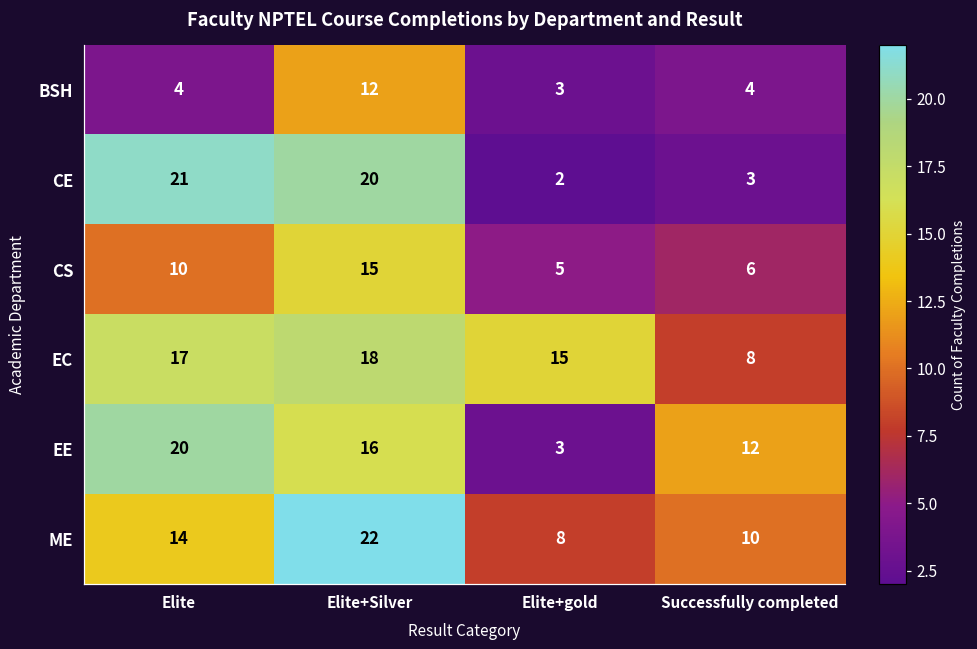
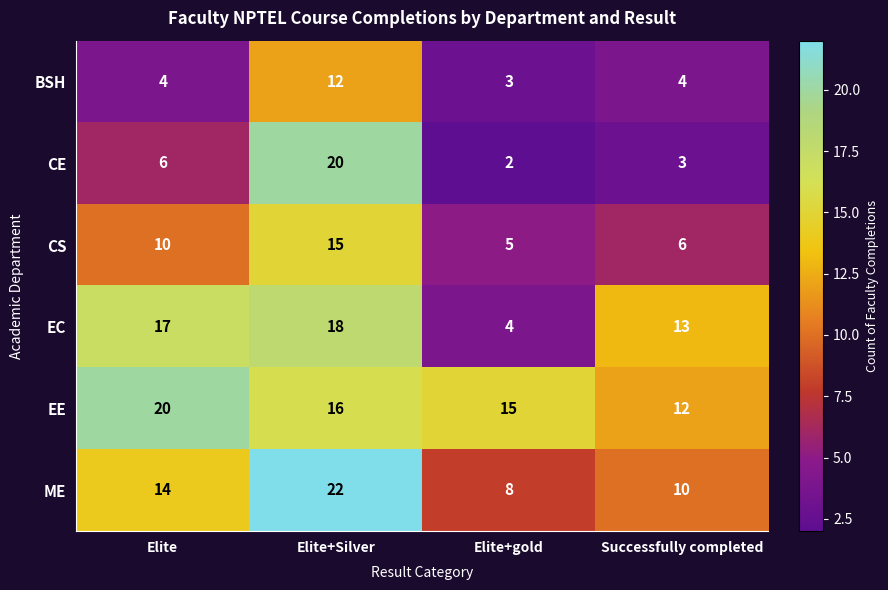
CE, Elite: 21 -> 6
EC, Elite+gold: 15 -> 4
EC, Successfully completed: 8 -> 13
EE, Elite+gold: 3 -> 15
